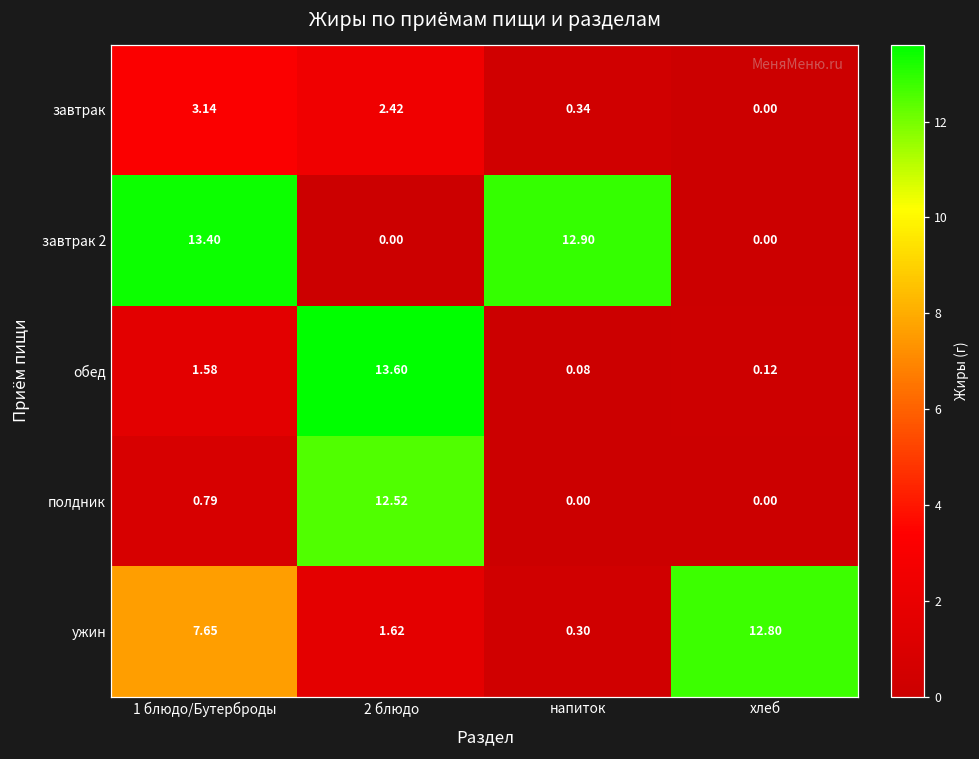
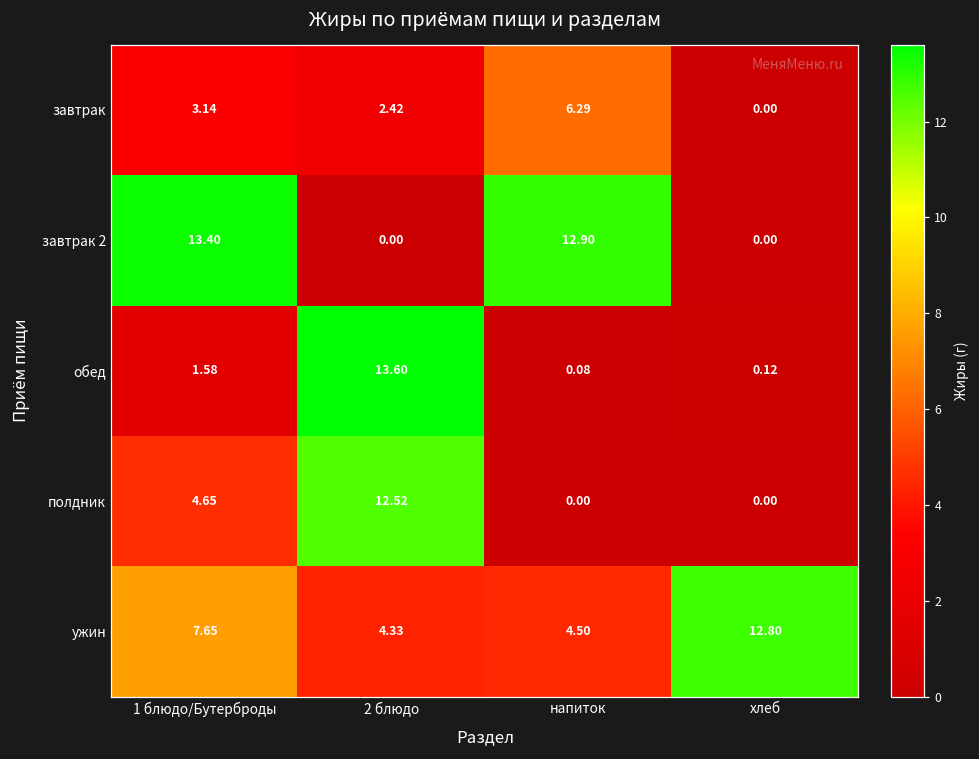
завтрак, напиток: 0.34 -> 6.29
полдник, 1 блюдо/Бутерброды: 0.79 -> 4.65
ужин, 2 блюдо: 1.62 -> 4.33
ужин, напиток: 0.30 -> 4.50
